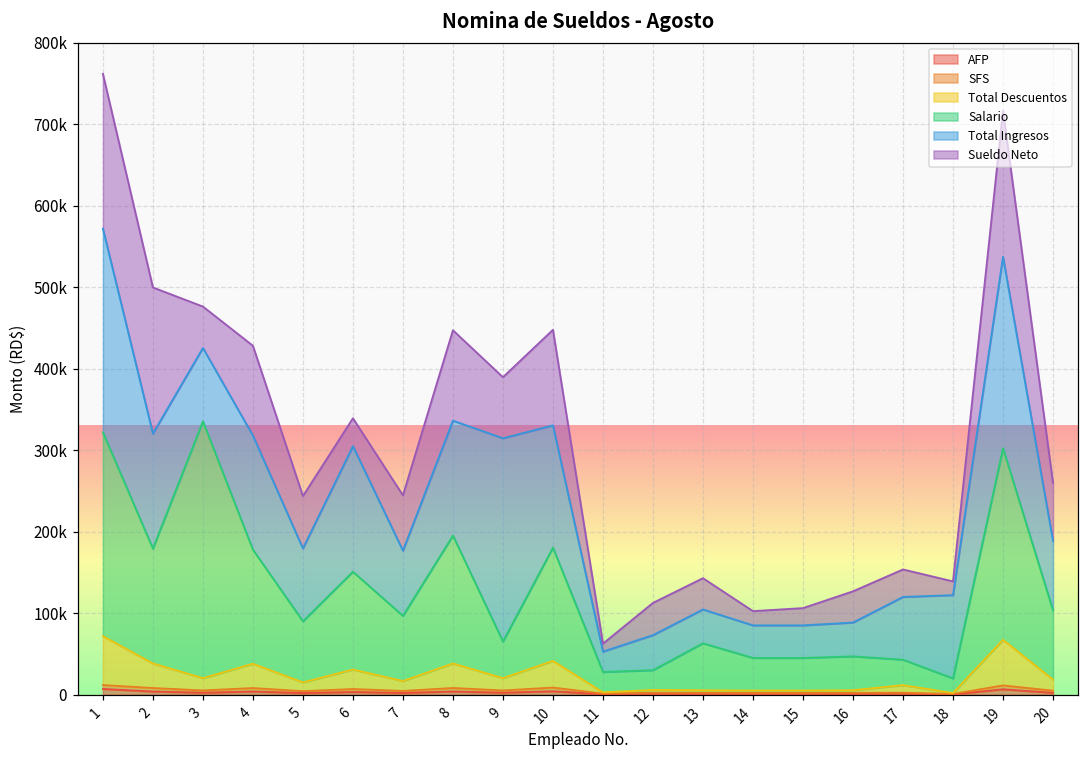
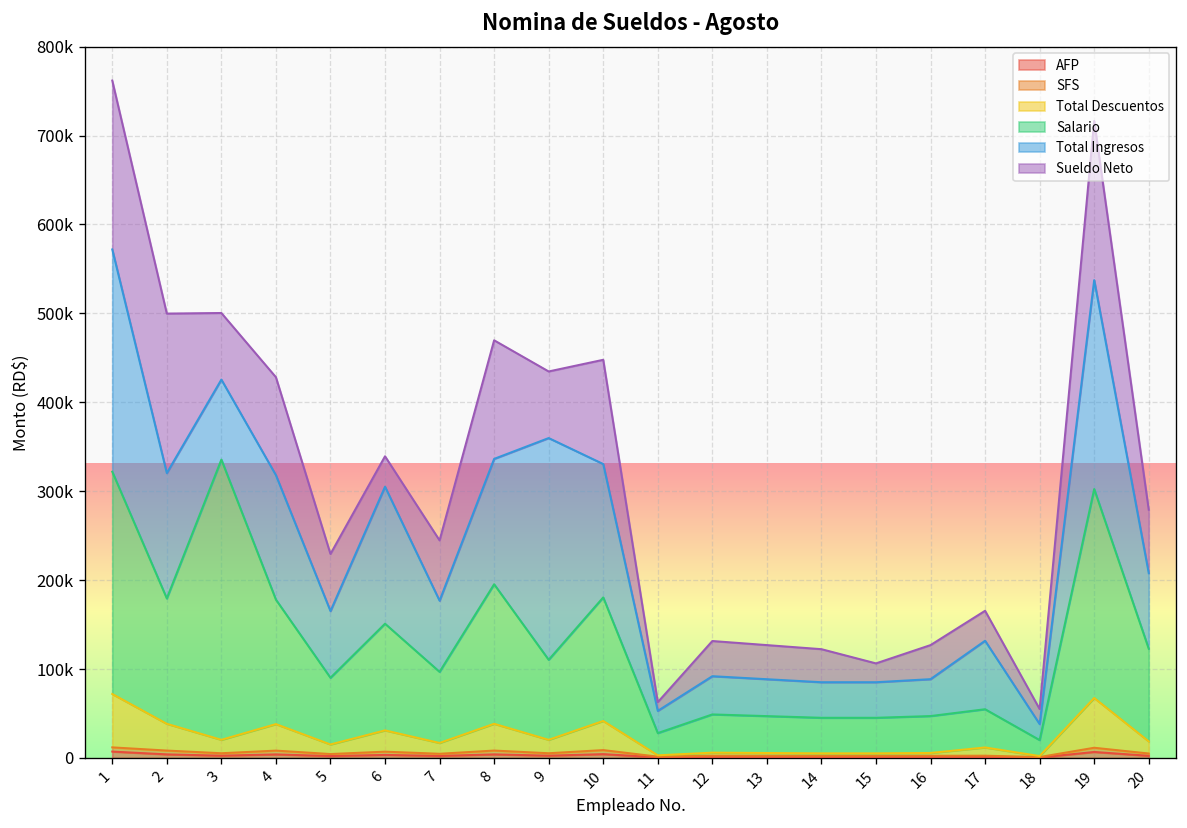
Sueldo Neto, 3: 50000 -> 70000
Total Ingresos, 5: 90000 -> 80000
Sueldo Neto, 8: 110000 -> 130000
Salario, 9: 40000 -> 90000
Salario, 12: 20000 -> 40000
Salario, 13: 60000 -> 40000
Sueldo Neto, 14: 20000 -> 40000
Salario, 17: 30000 -> 40000
Total Ingresos, 18: 100000 -> 20000
Salario, 20: 90000 -> 100000
